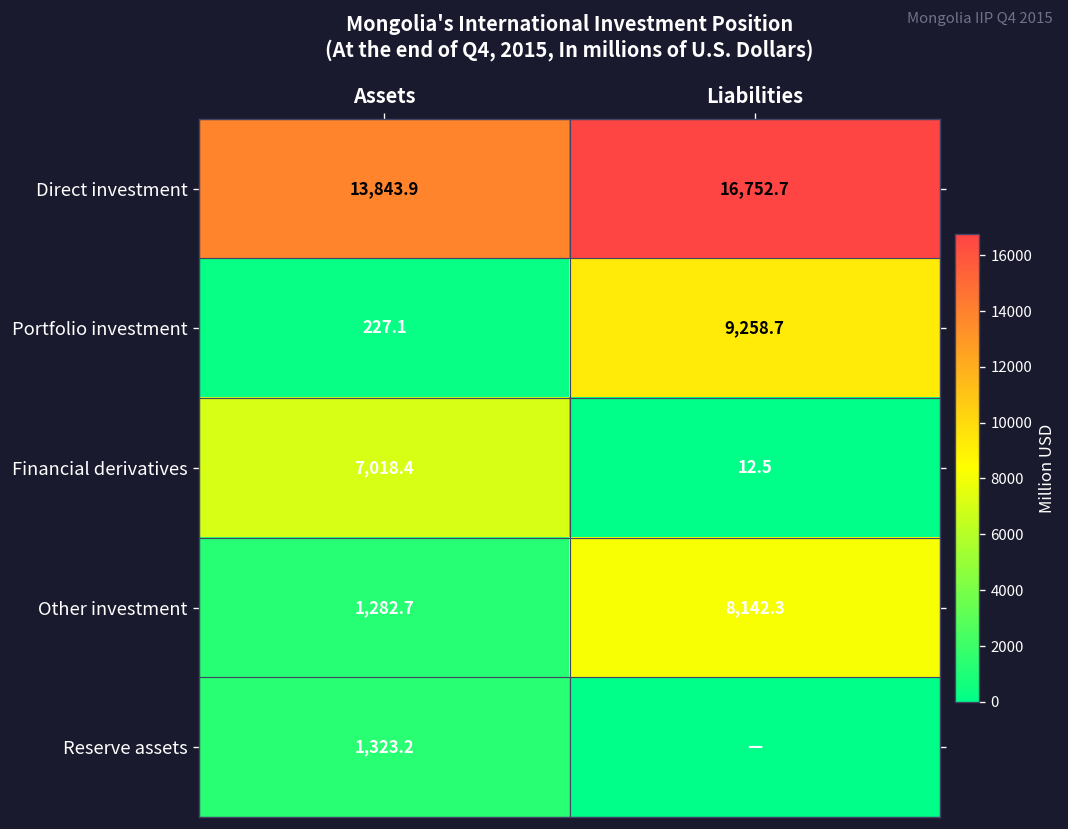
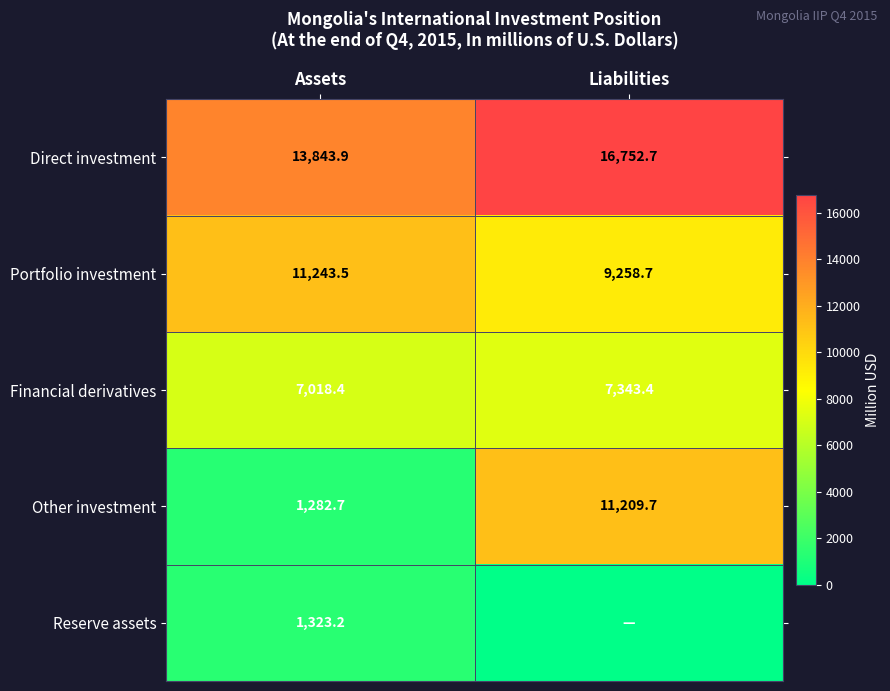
Portfolio investment, Assets: 227.1 -> 11,243.5
Financial derivatives, Liabilities: 12.5 -> 7,343.4
Other investment, Liabilities: 8,142.3 -> 11,209.7
